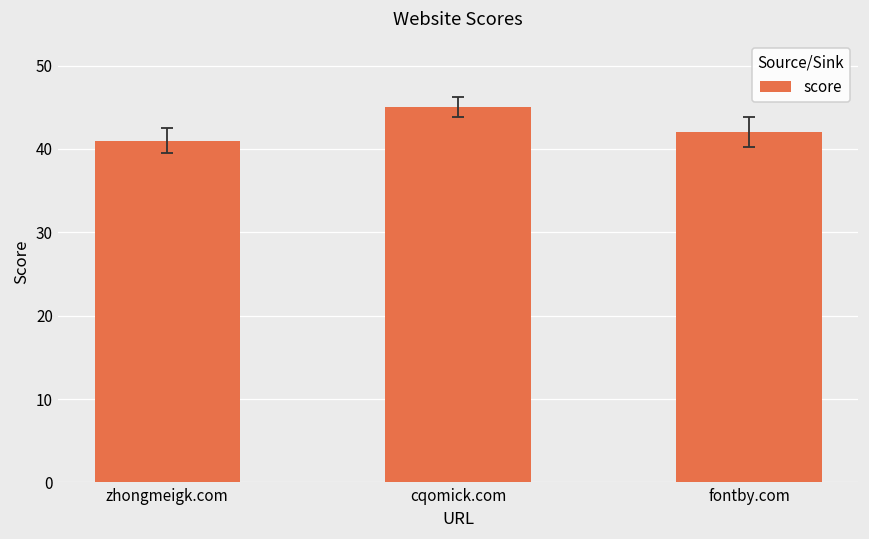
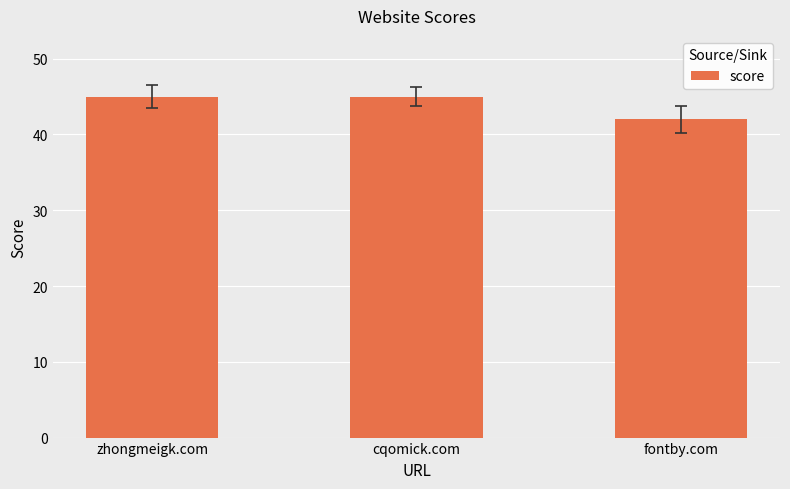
score, zhongmeigk.com: 41 -> 45
